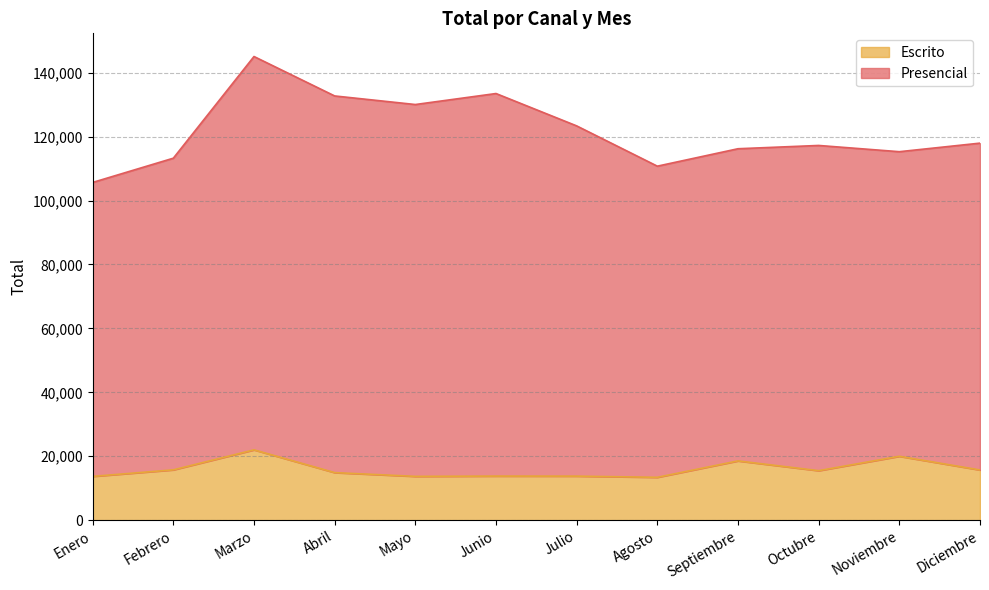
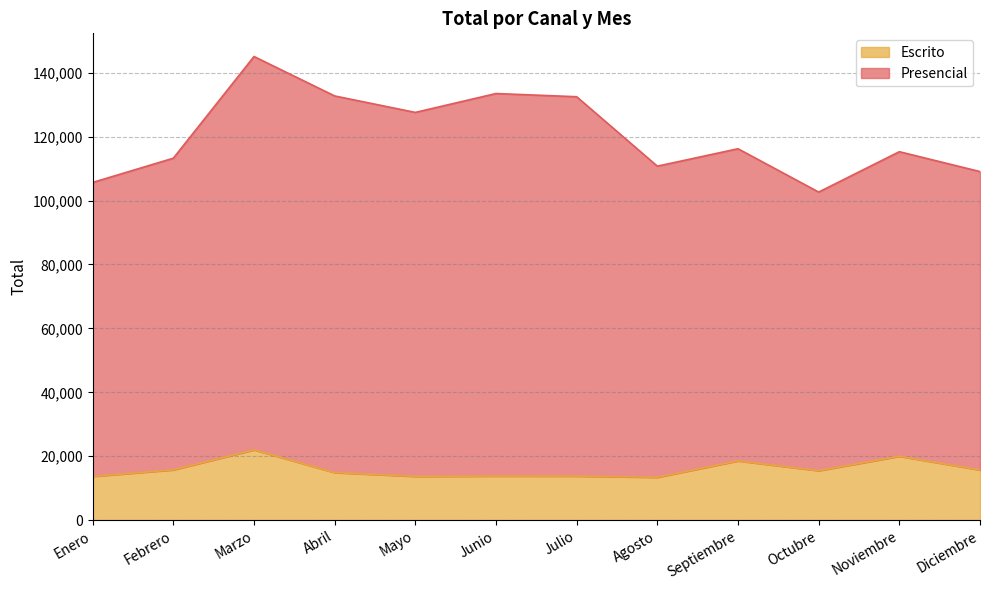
Presencial, Mayo: 116,000 -> 114,000
Presencial, Julio: 110,000 -> 119,000
Presencial, Octubre: 102,000 -> 87,000
Presencial, Diciembre: 102,000 -> 93,000
